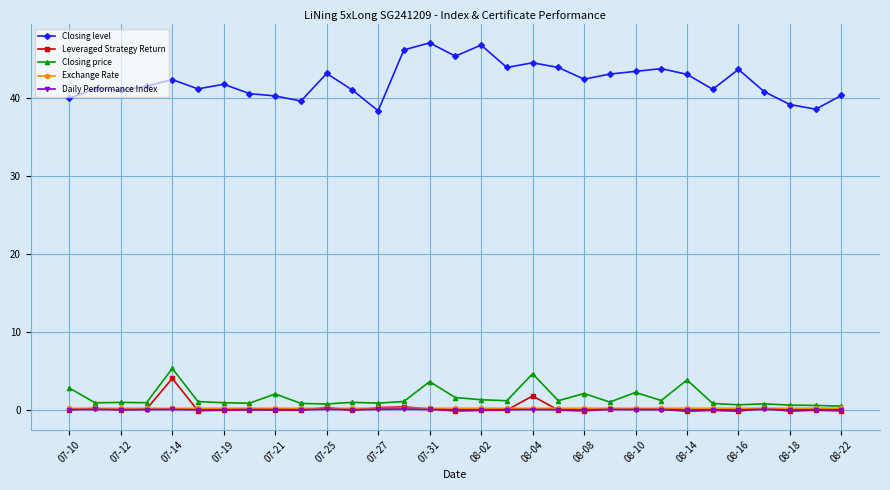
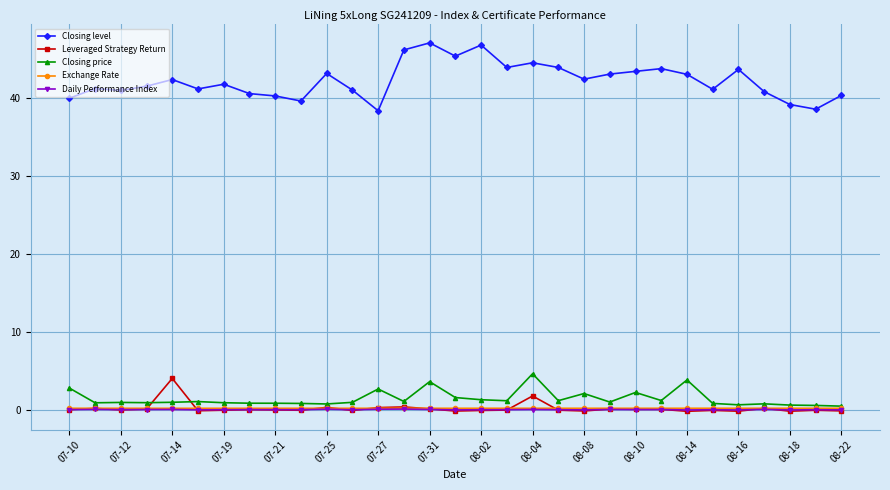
Closing price, 07-14: 5 -> 1
Closing price, 07-21: 2 -> 1
Closing price, 07-27: 1 -> 3
